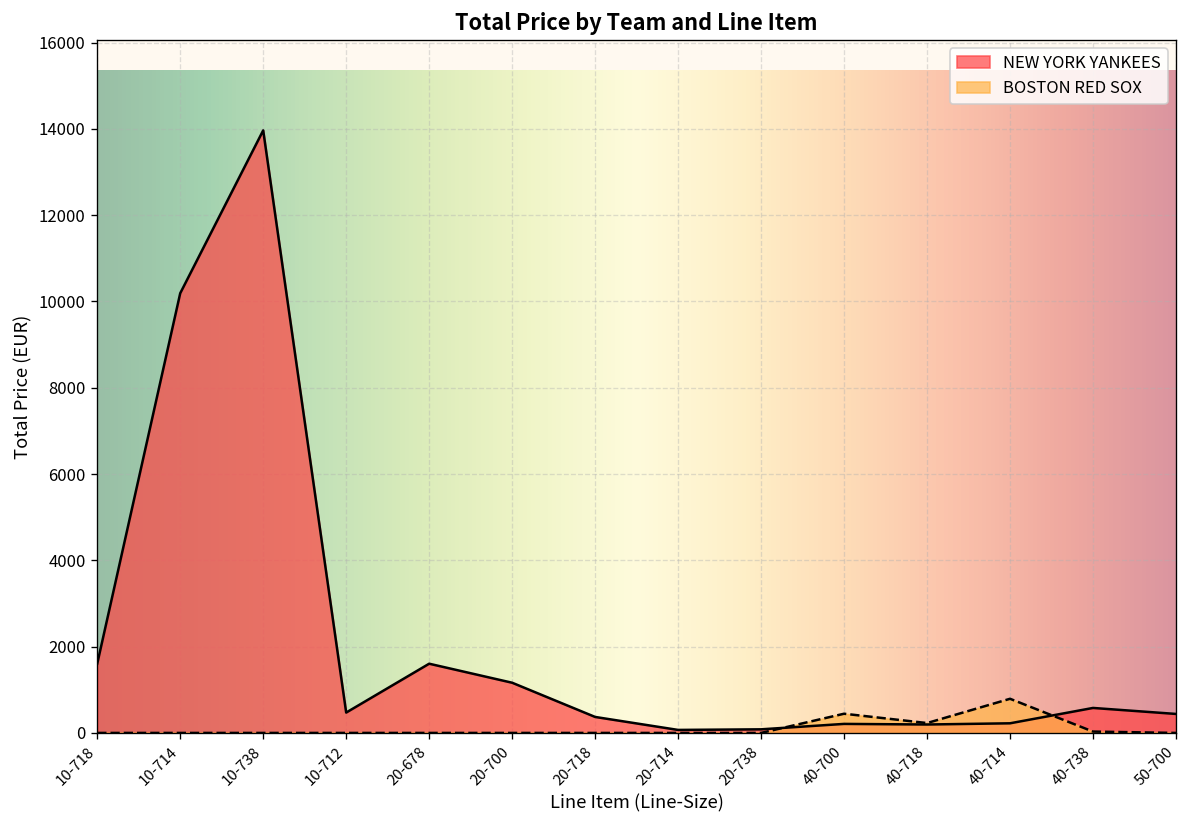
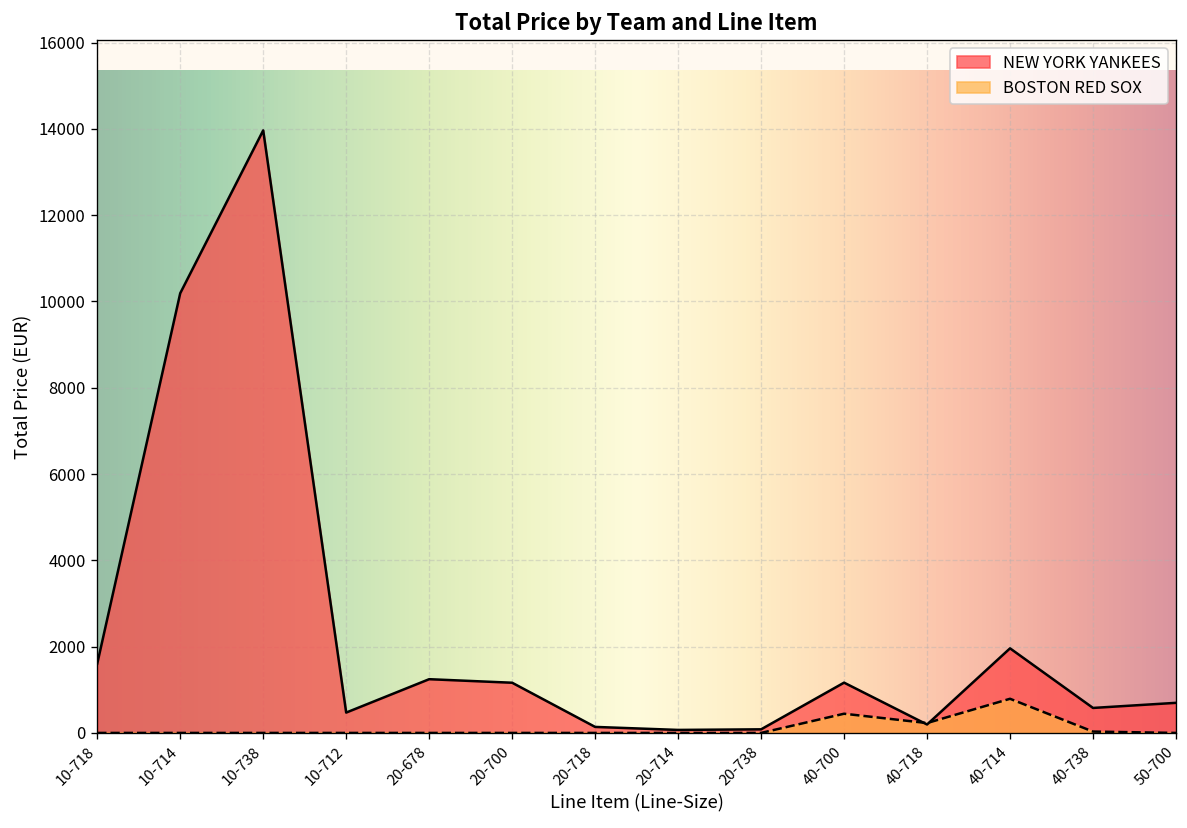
NEW YORK YANKEES, 20-678: 1600 -> 1200
NEW YORK YANKEES, 20-718: 400 -> 100
NEW YORK YANKEES, 40-700: 200 -> 1200
NEW YORK YANKEES, 40-714: 200 -> 2000
NEW YORK YANKEES, 50-700: 400 -> 700
